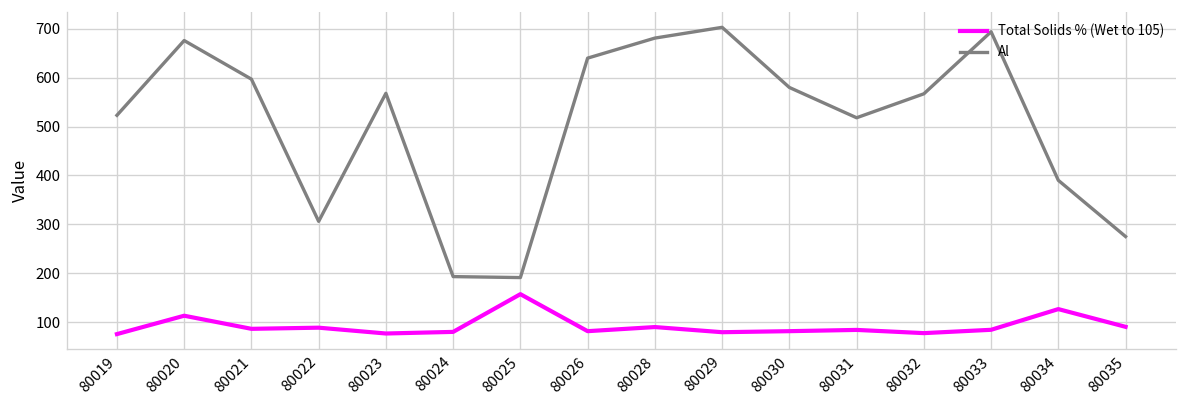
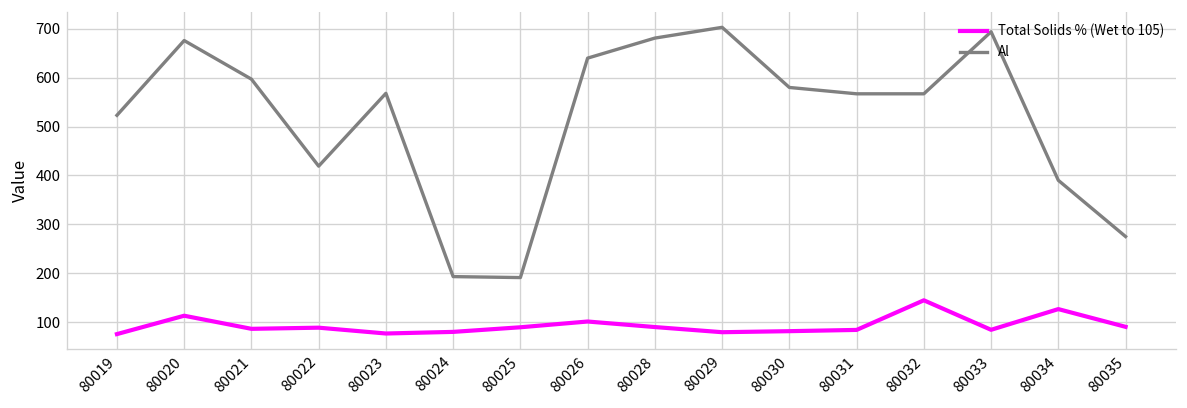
Al, 80022: 310 -> 420
Total Solids % (Wet to 105), 80025: 160 -> 90
Total Solids % (Wet to 105), 80026: 80 -> 100
Al, 80031: 520 -> 570
Total Solids % (Wet to 105), 80032: 80 -> 140
